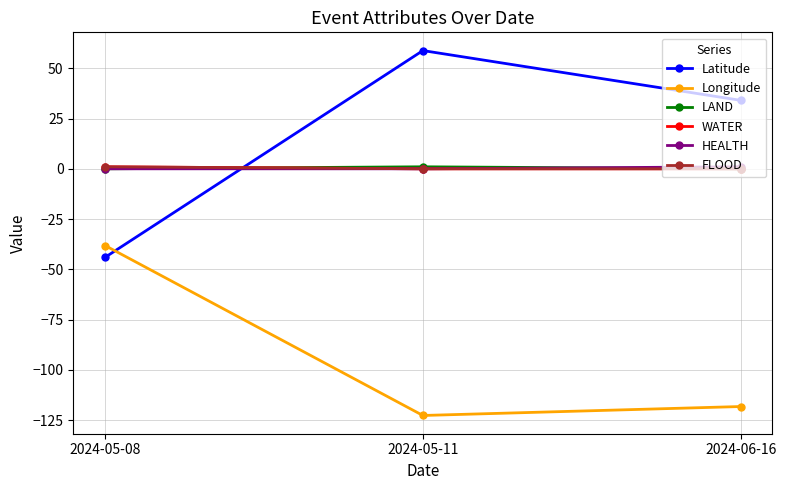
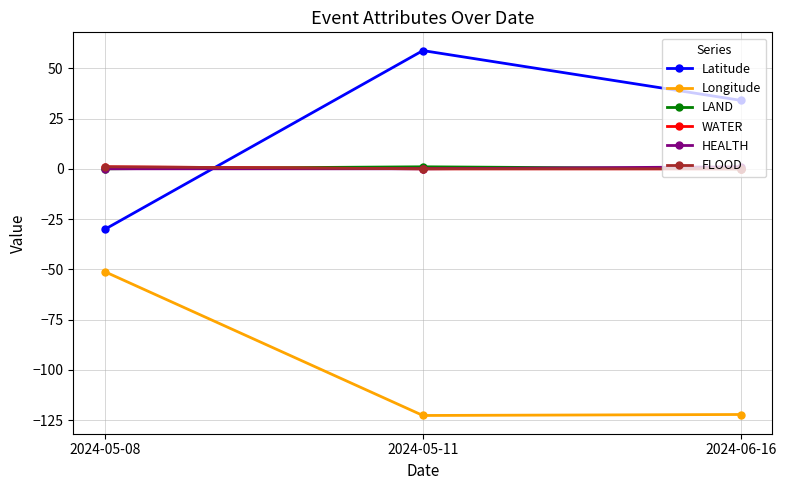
Latitude, 2024-05-08: -44 -> -30
Longitude, 2024-05-08: -38 -> -51
Longitude, 2024-06-16: -118 -> -122
